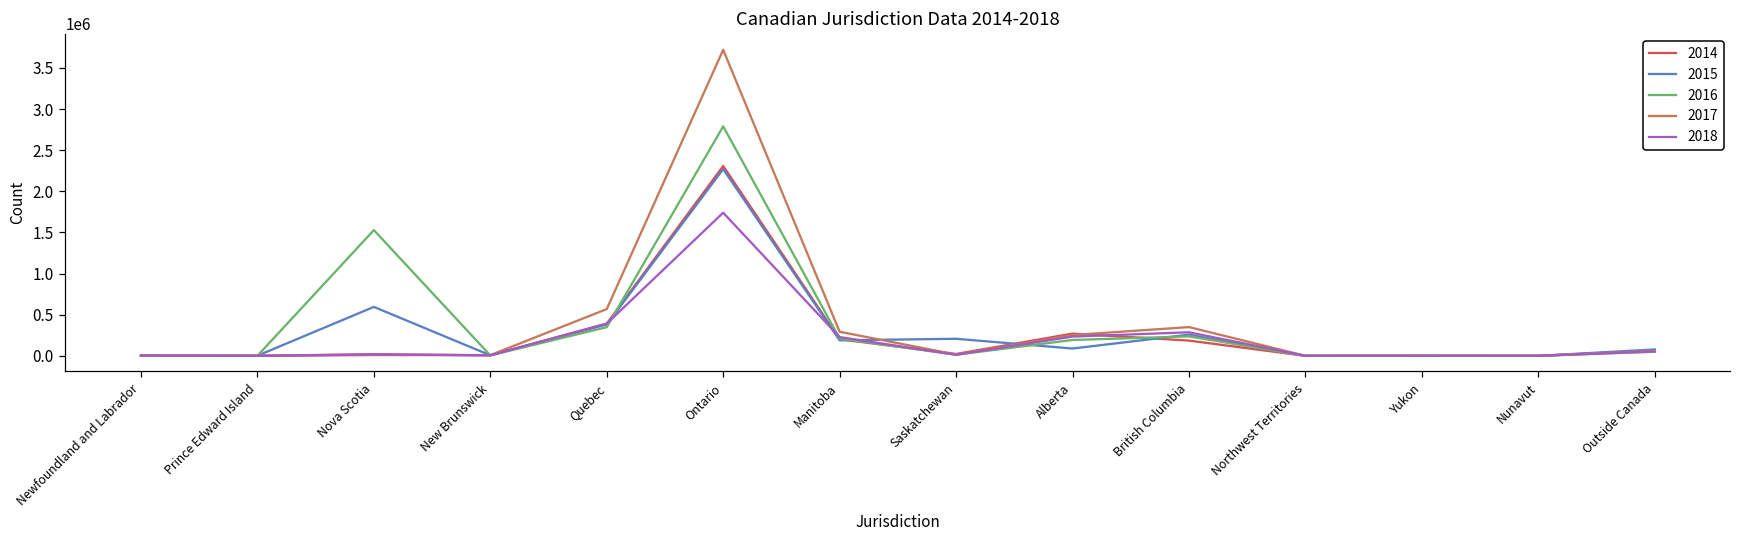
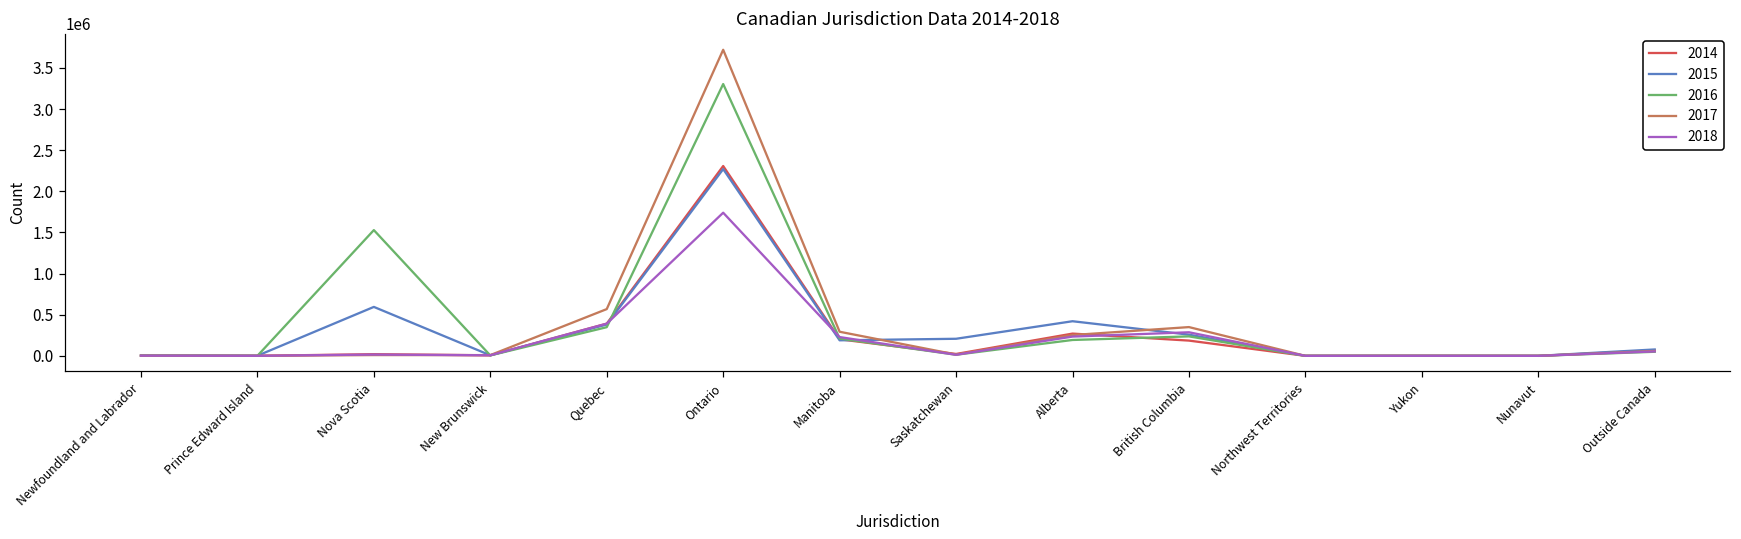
2016, Ontario: 2800000 -> 3300000
2015, Alberta: 100000 -> 400000
